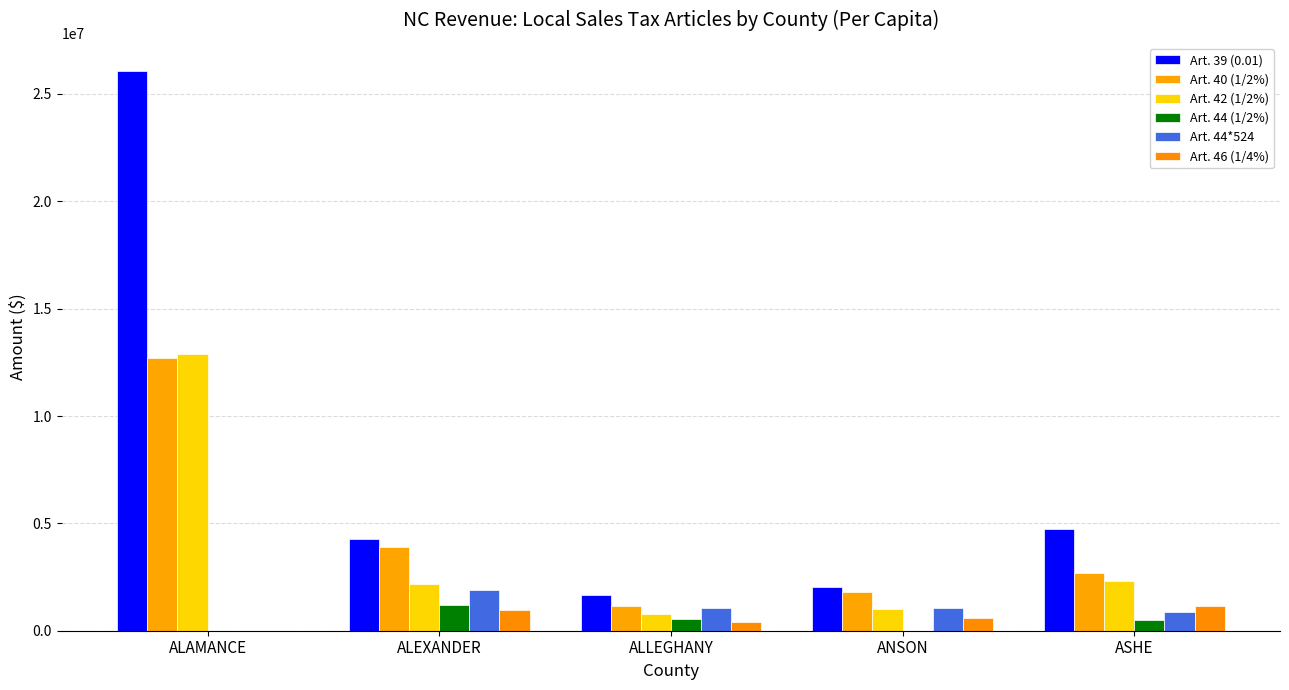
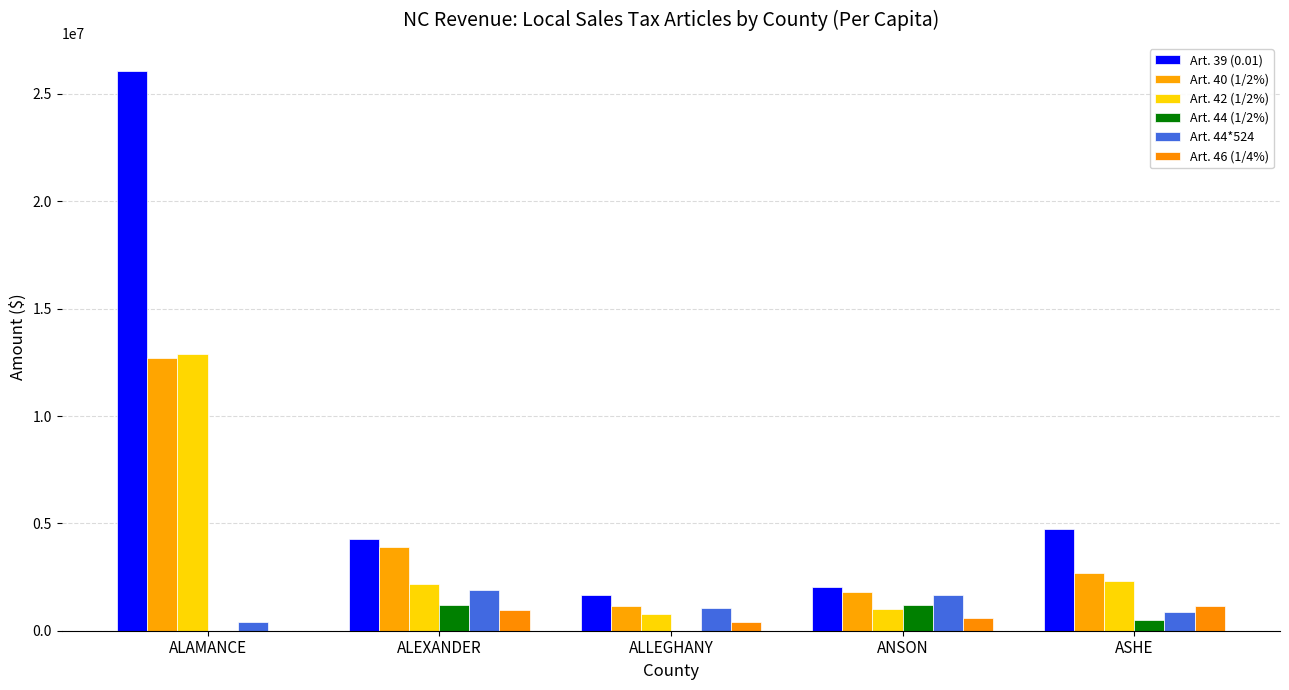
Art. 44*524, ALAMANCE: 0 -> 400000
Art. 44 (1/2%), ALLEGHANY: 500000 -> 0
Art. 44 (1/2%), ANSON: 0 -> 1200000
Art. 44*524, ANSON: 1100000 -> 1700000
